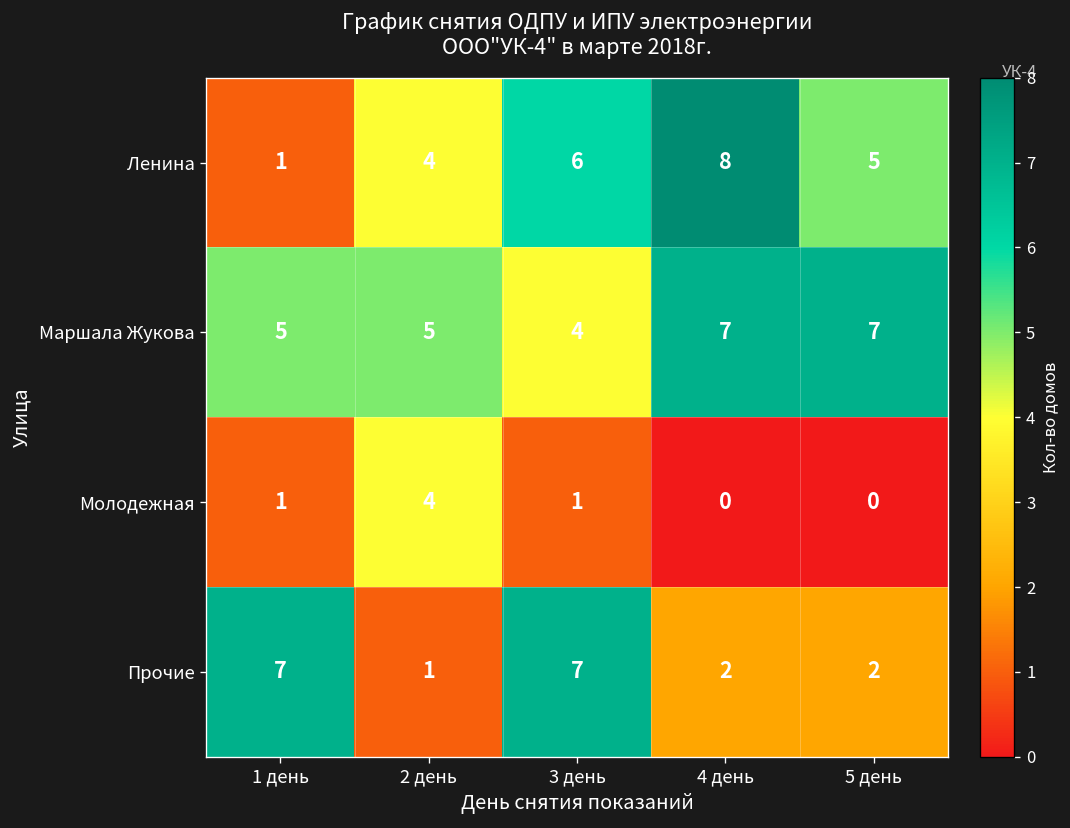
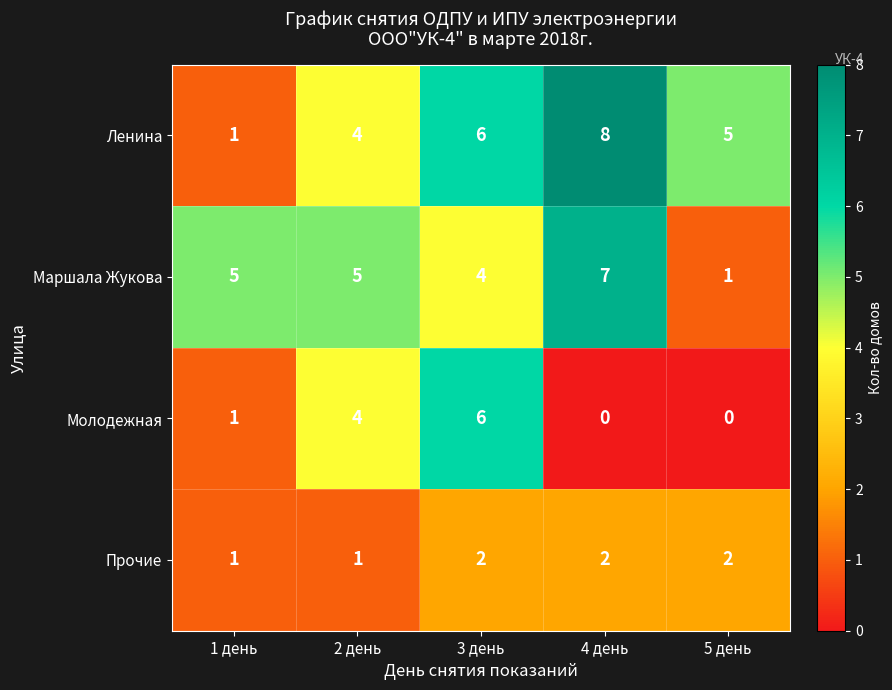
Маршала Жукова, 5 день: 7 -> 1
Молодежная, 3 день: 1 -> 6
Прочие, 1 день: 7 -> 1
Прочие, 3 день: 7 -> 2
